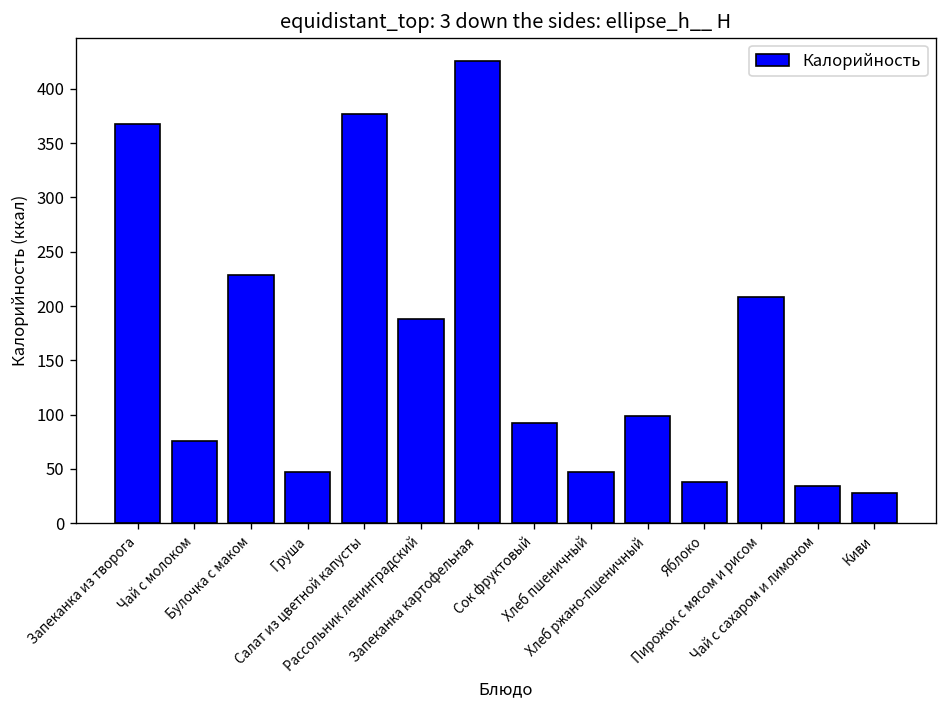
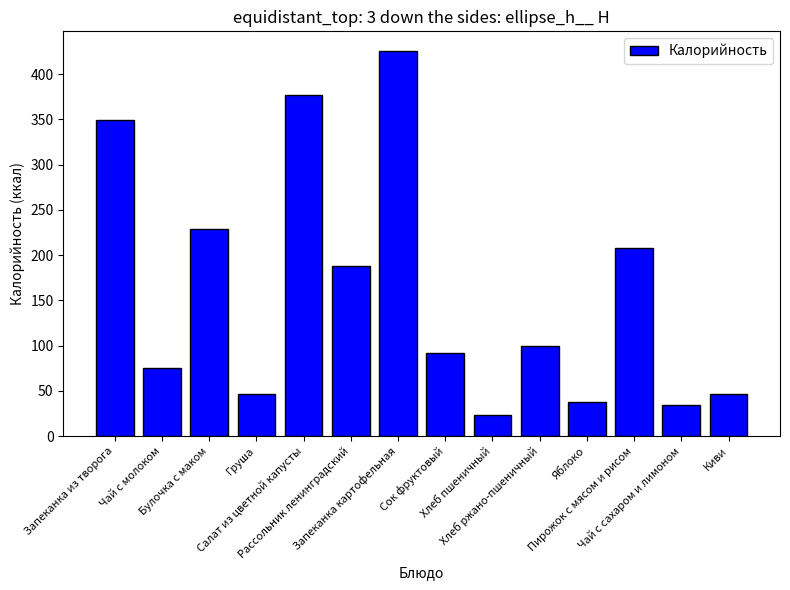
Запеканка из творога: 370 -> 350
Хлеб пшеничный: 50 -> 20
Киви: 30 -> 50
